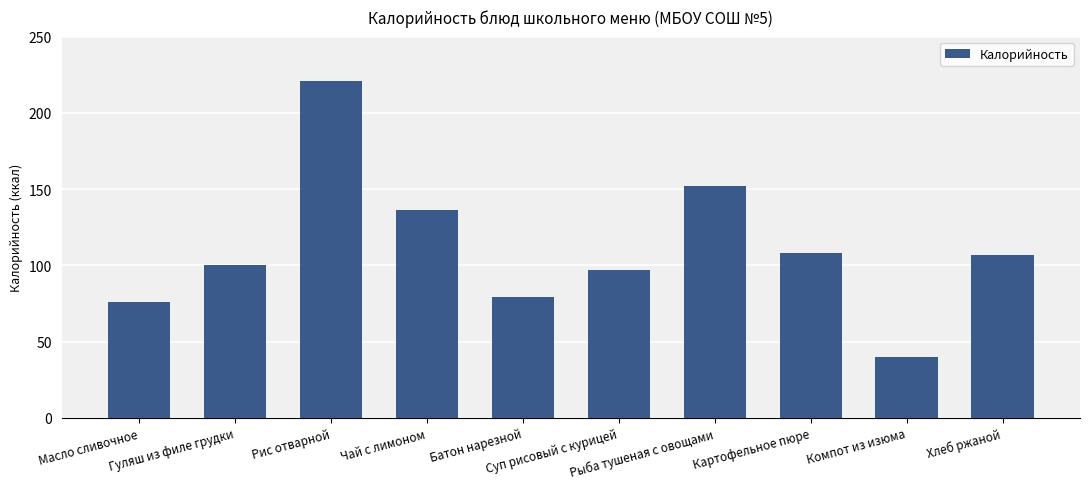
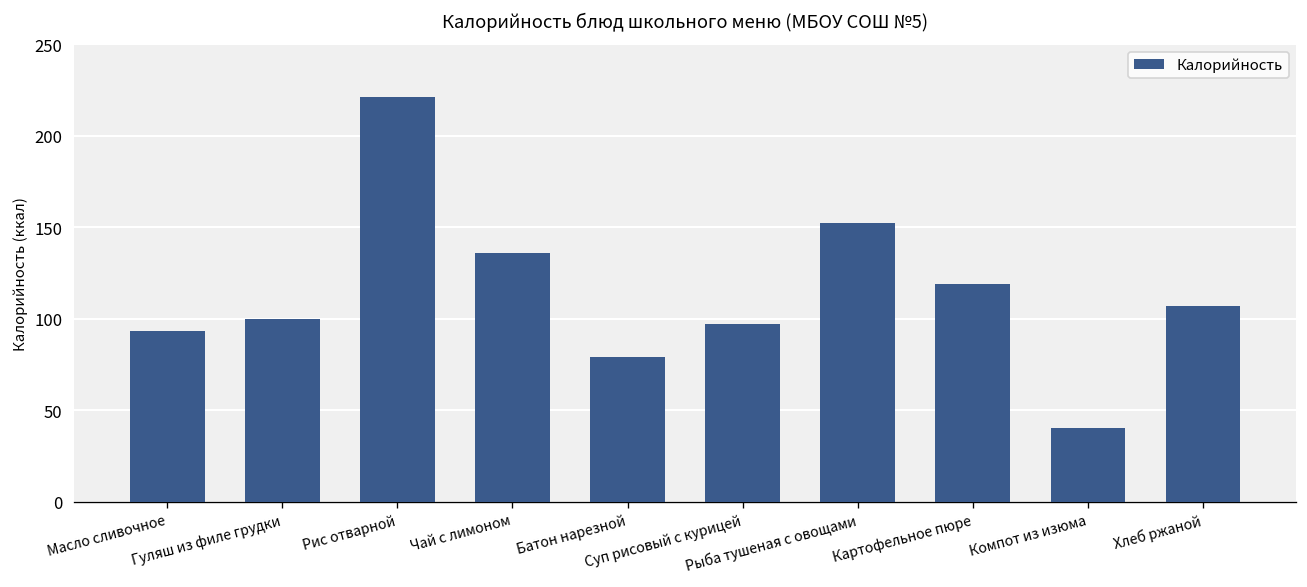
Масло сливочное: 76 -> 93
Картофельное пюре: 108 -> 119
